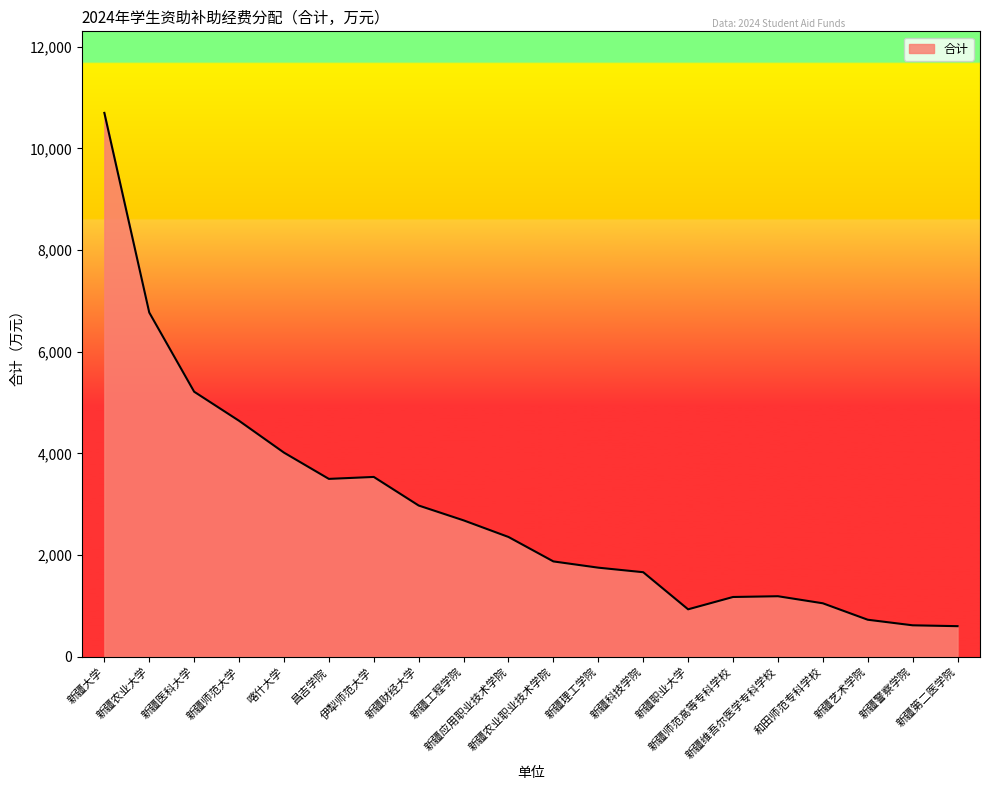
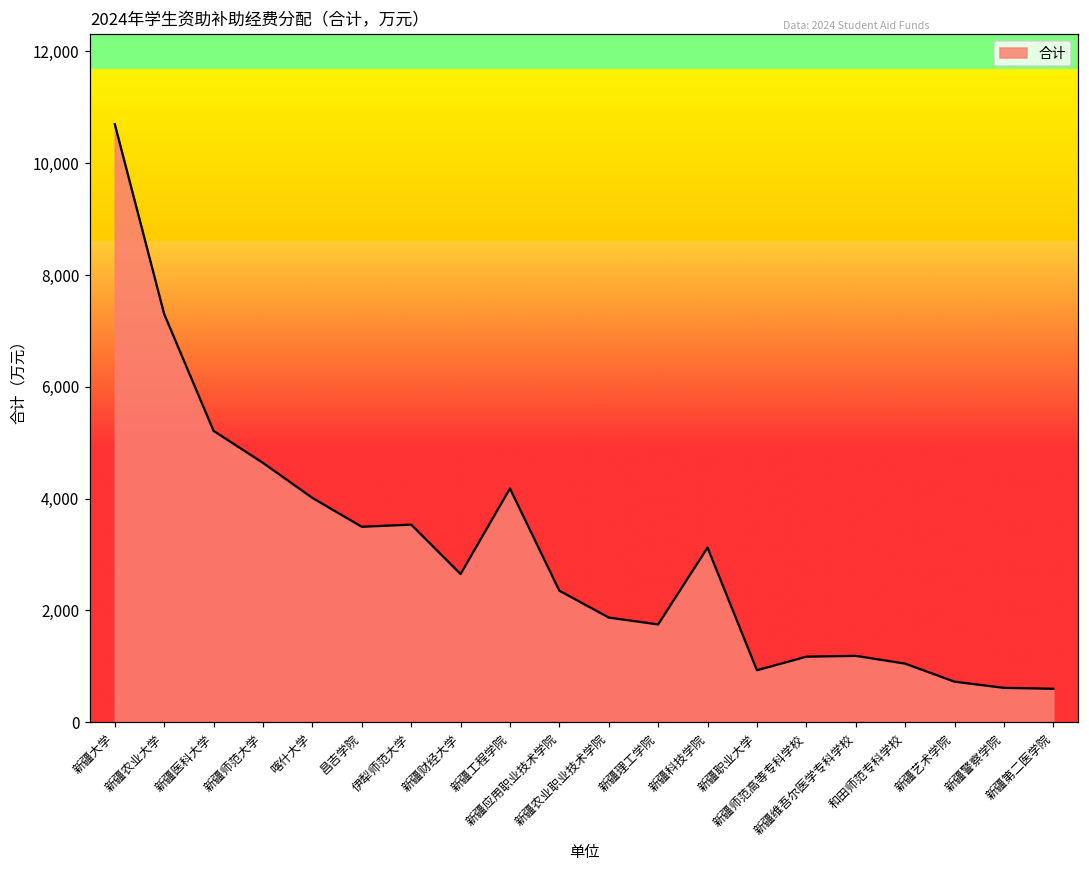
新疆农业大学: 6,800 -> 7,300
新疆财经大学: 3,000 -> 2,700
新疆工程学院: 2,700 -> 4,200
新疆科技学院: 1,700 -> 3,100
